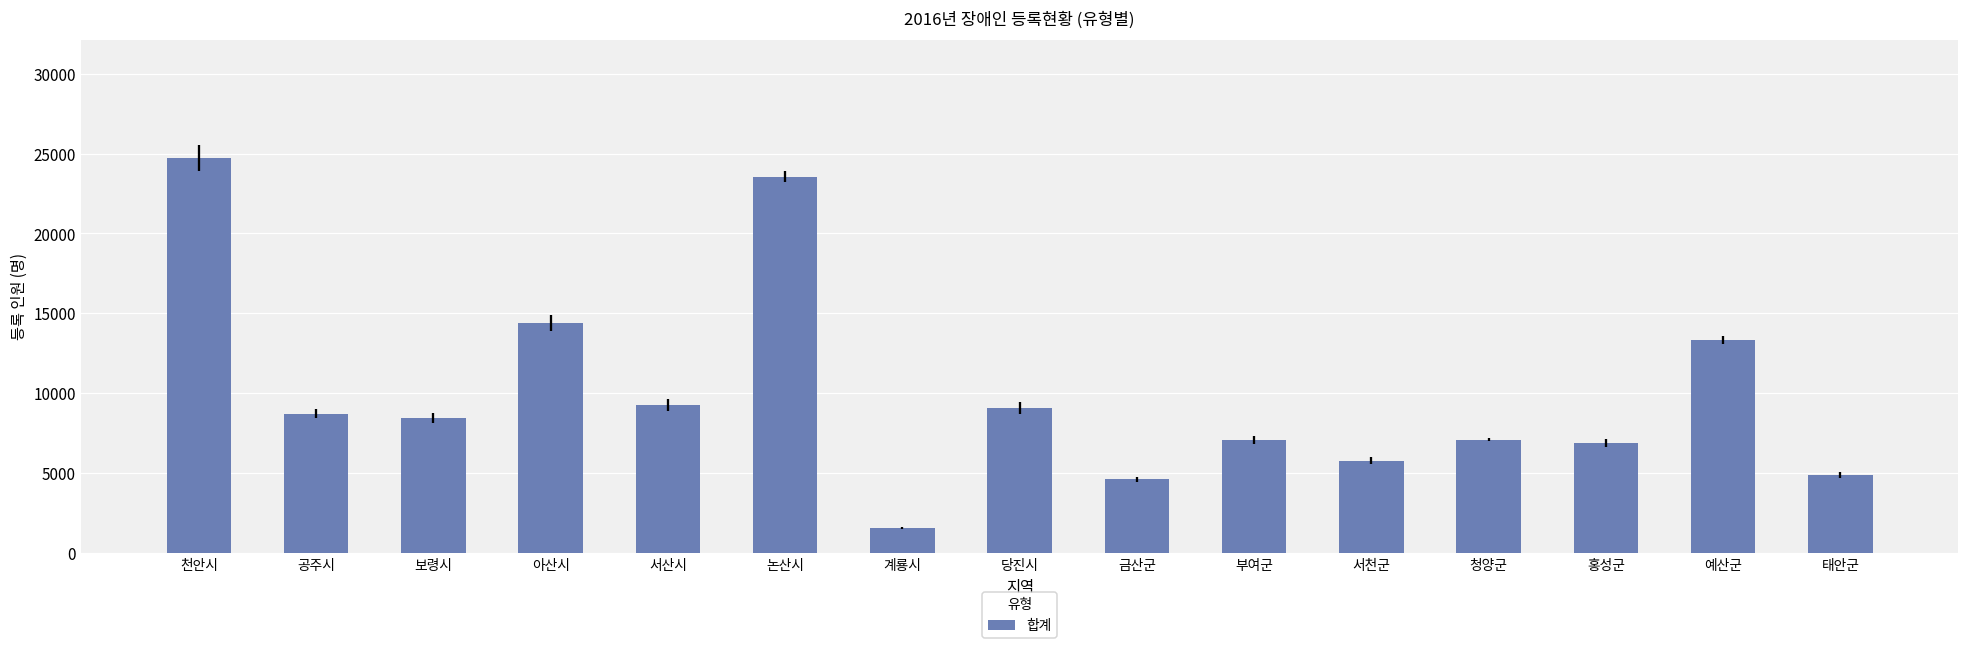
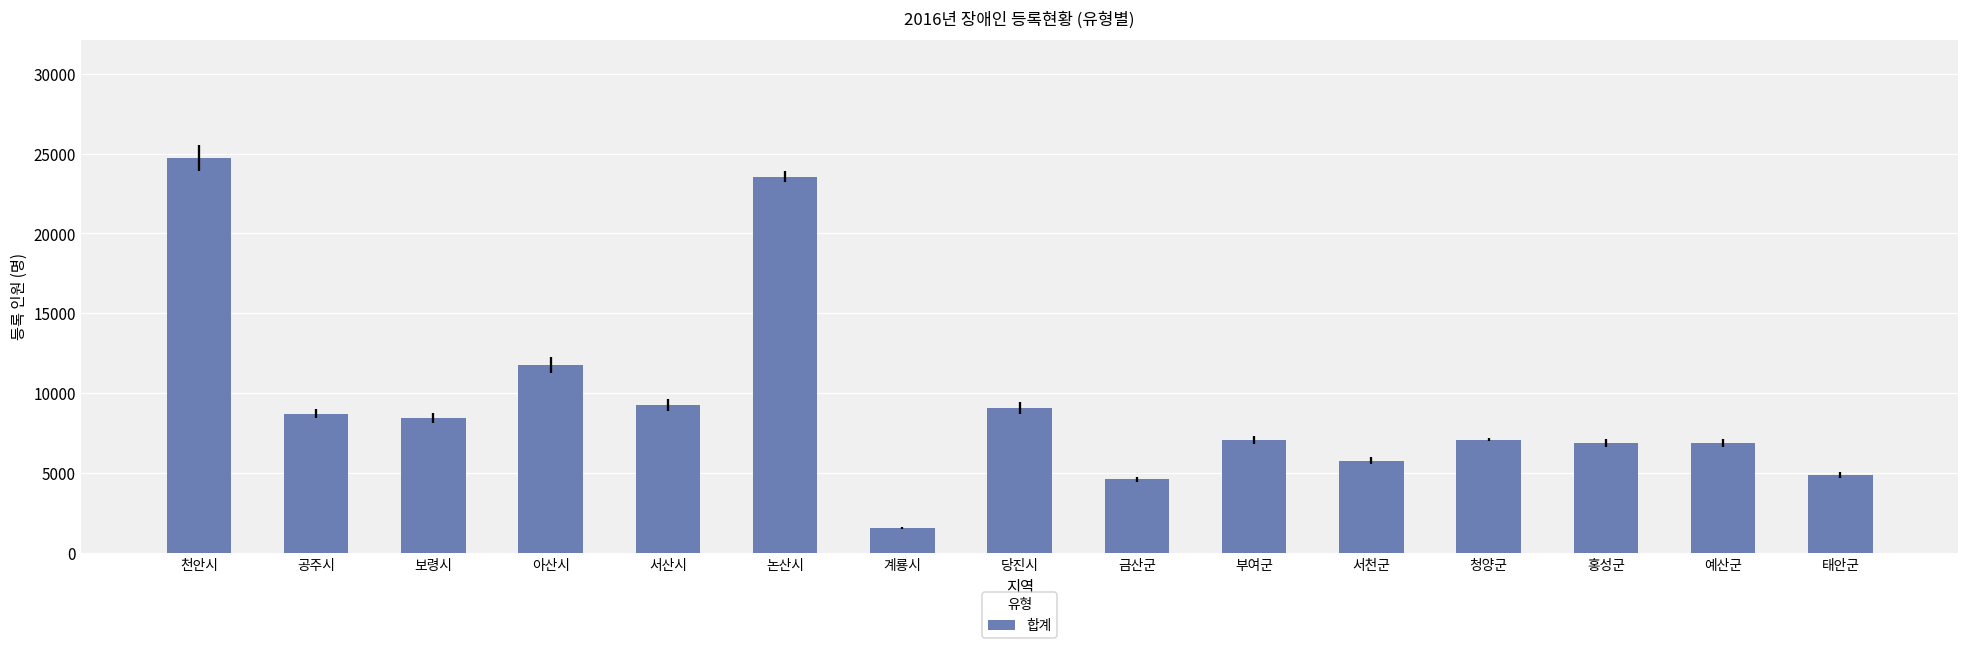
아산시: 14400 -> 11700
예산군: 13300 -> 6900
